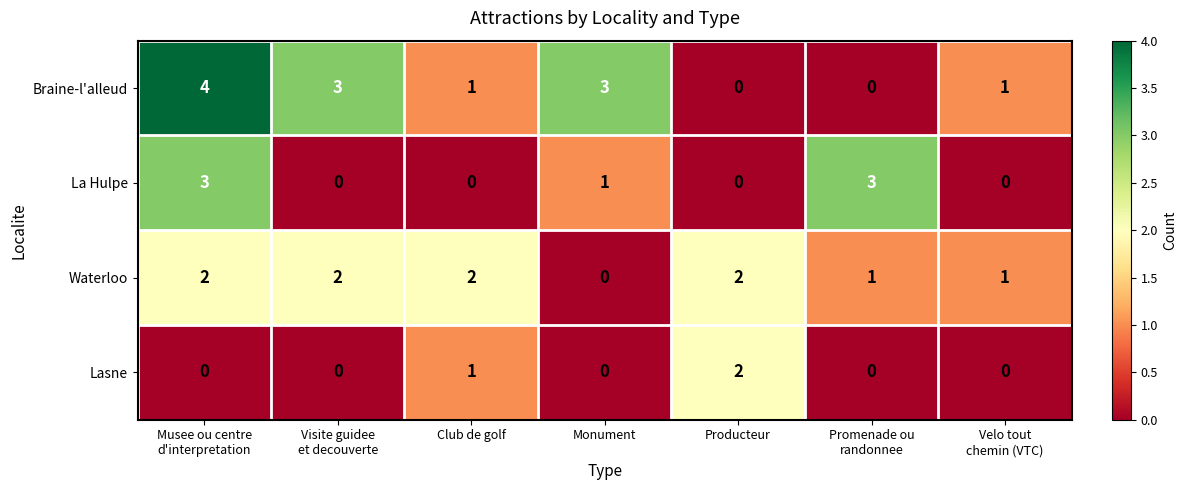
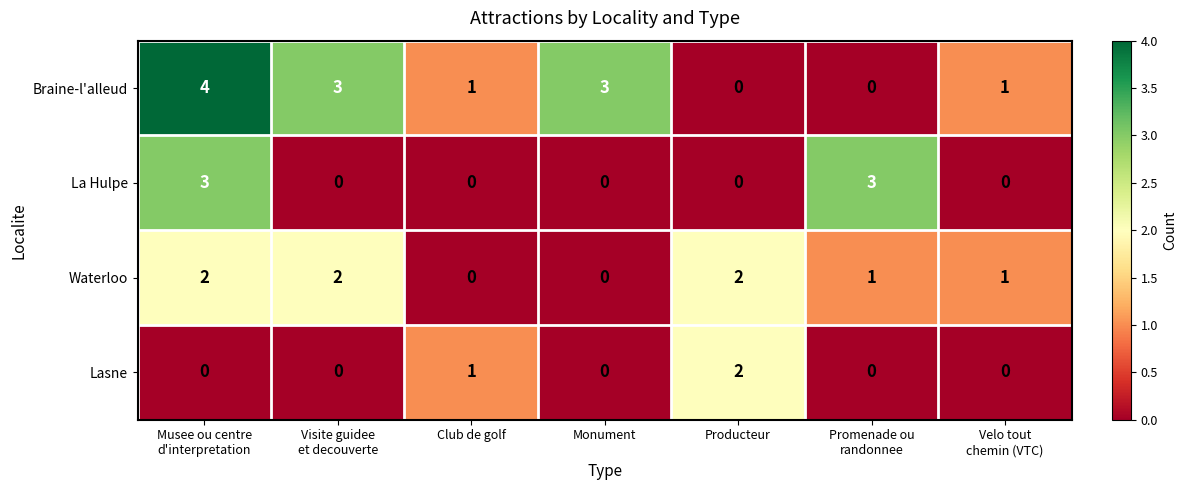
La Hulpe, Monument: 1 -> 0
Waterloo, Club de golf: 2 -> 0
